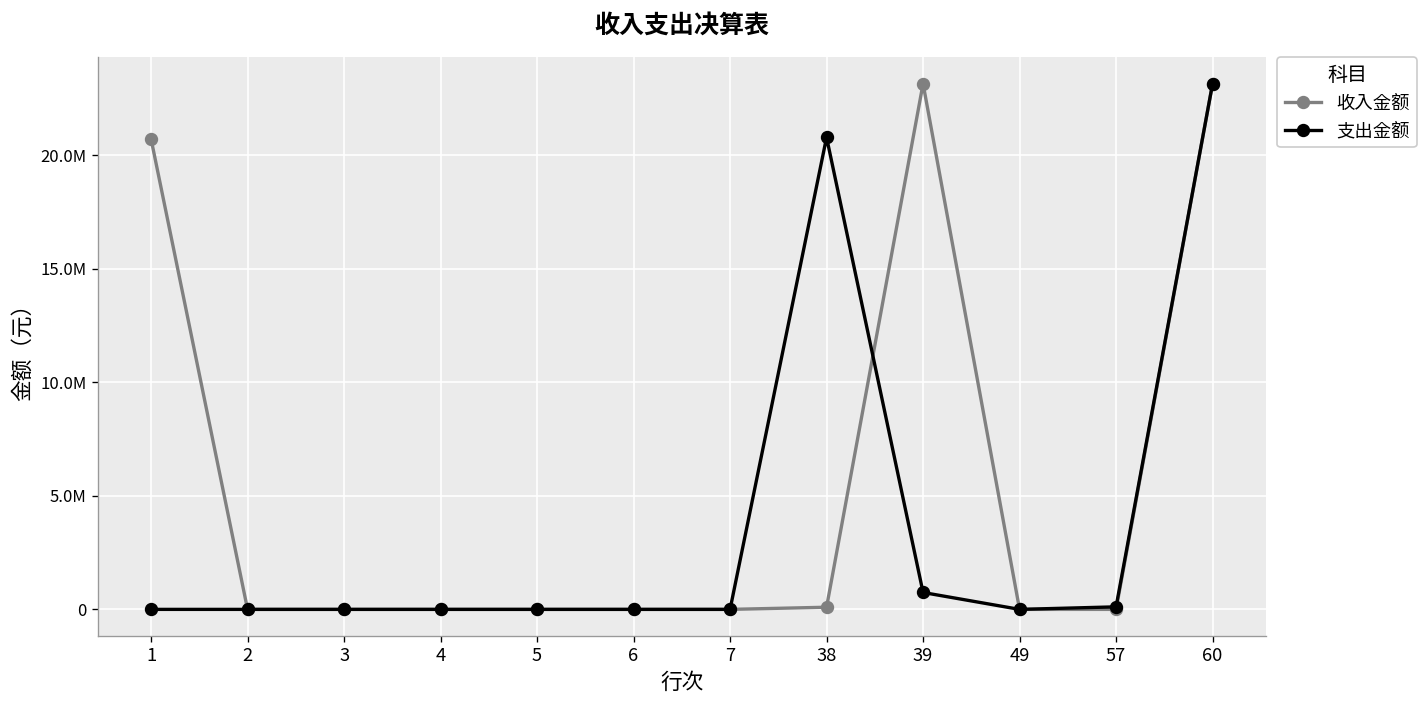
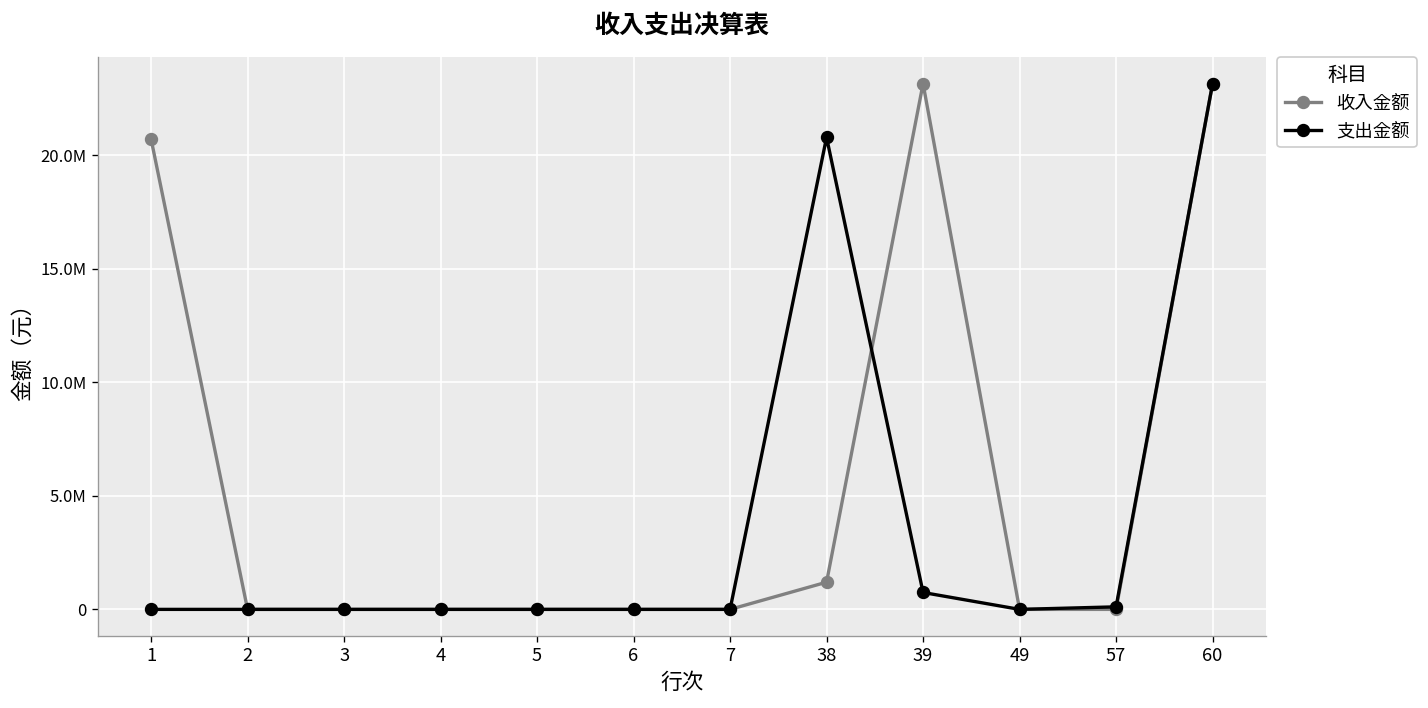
收入金额, 38: 100000 -> 1200000
